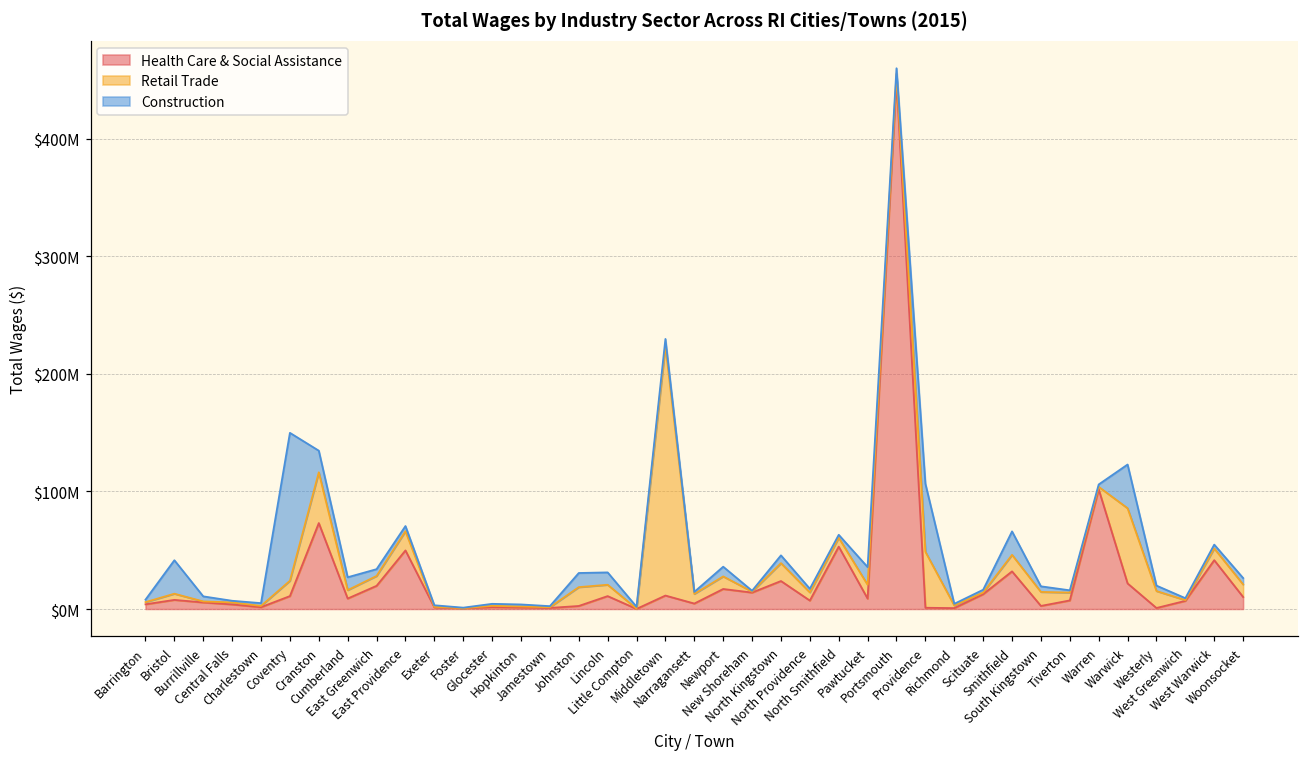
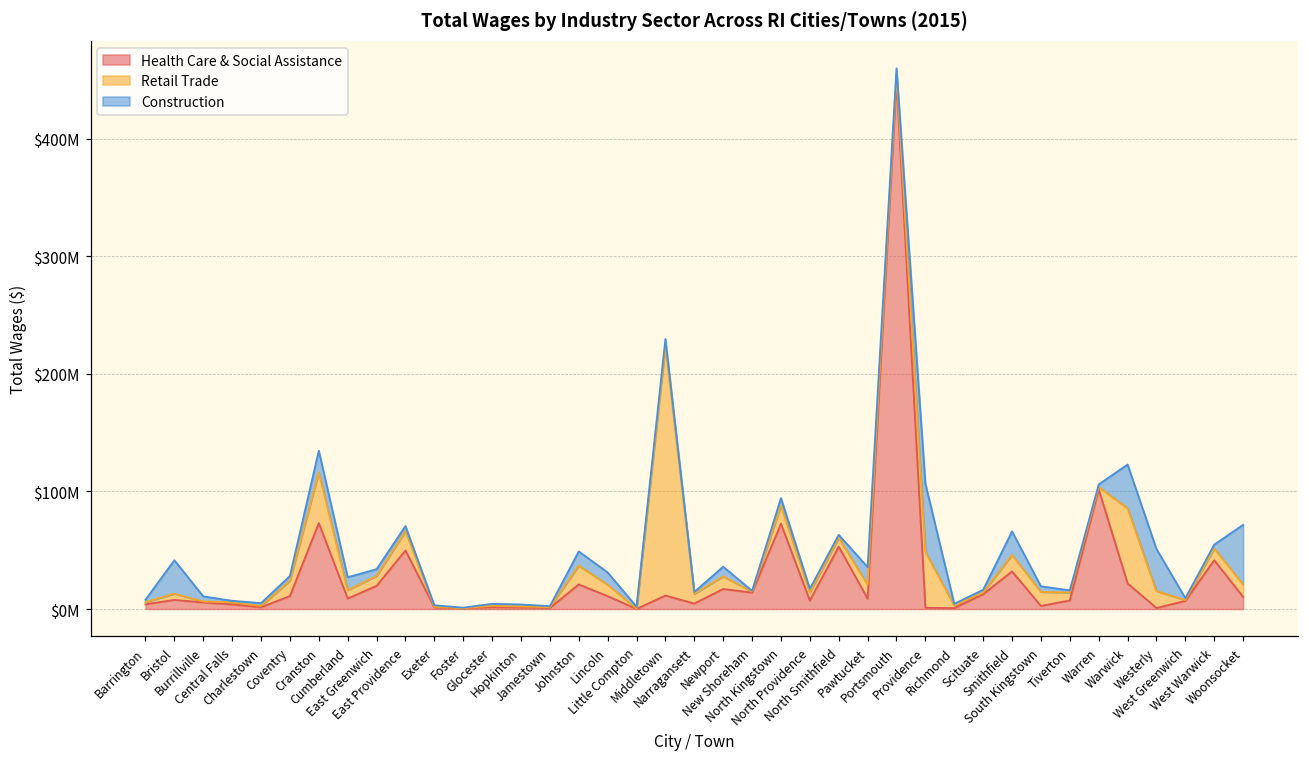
Construction, Coventry: $126000000 -> $4000000
Health Care & Social Assistance, Johnston: $3000000 -> $21000000
Health Care & Social Assistance, North Kingstown: $24000000 -> $72000000
Construction, Westerly: $5000000 -> $36000000
Construction, Woonsocket: $5000000 -> $51000000
